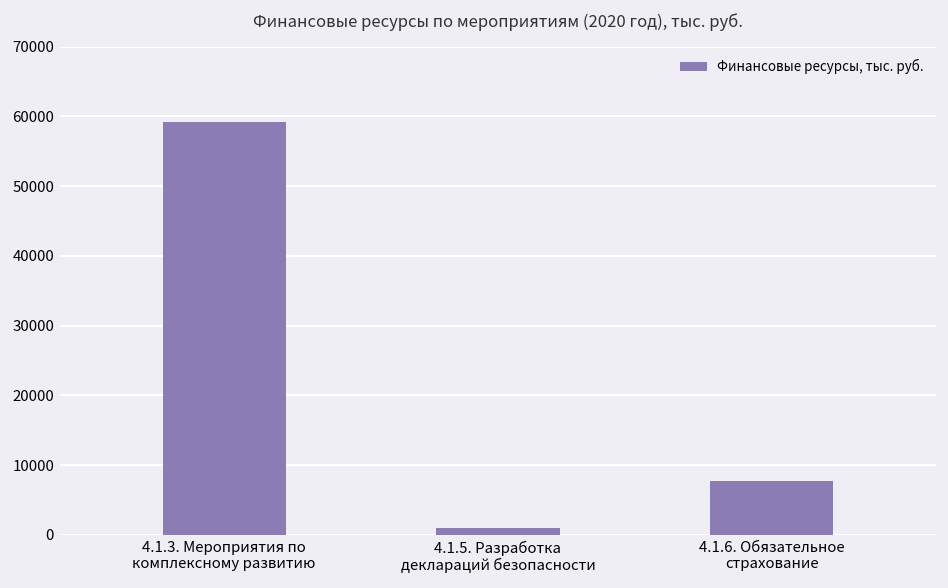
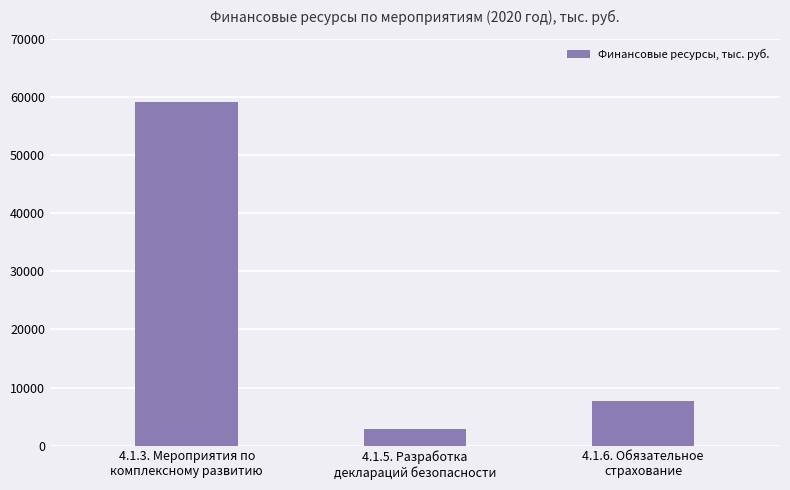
4.1.5. Разработка деклараций безопасности: 1000 -> 3000
